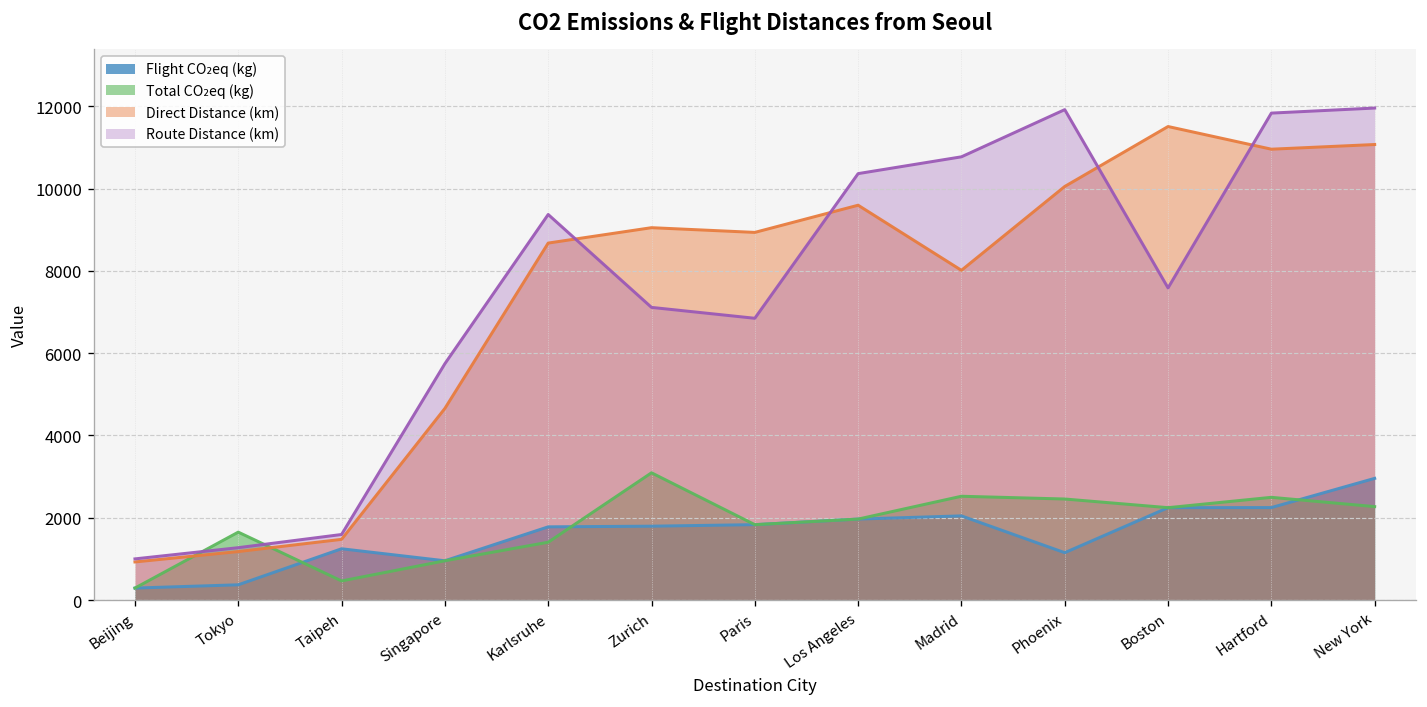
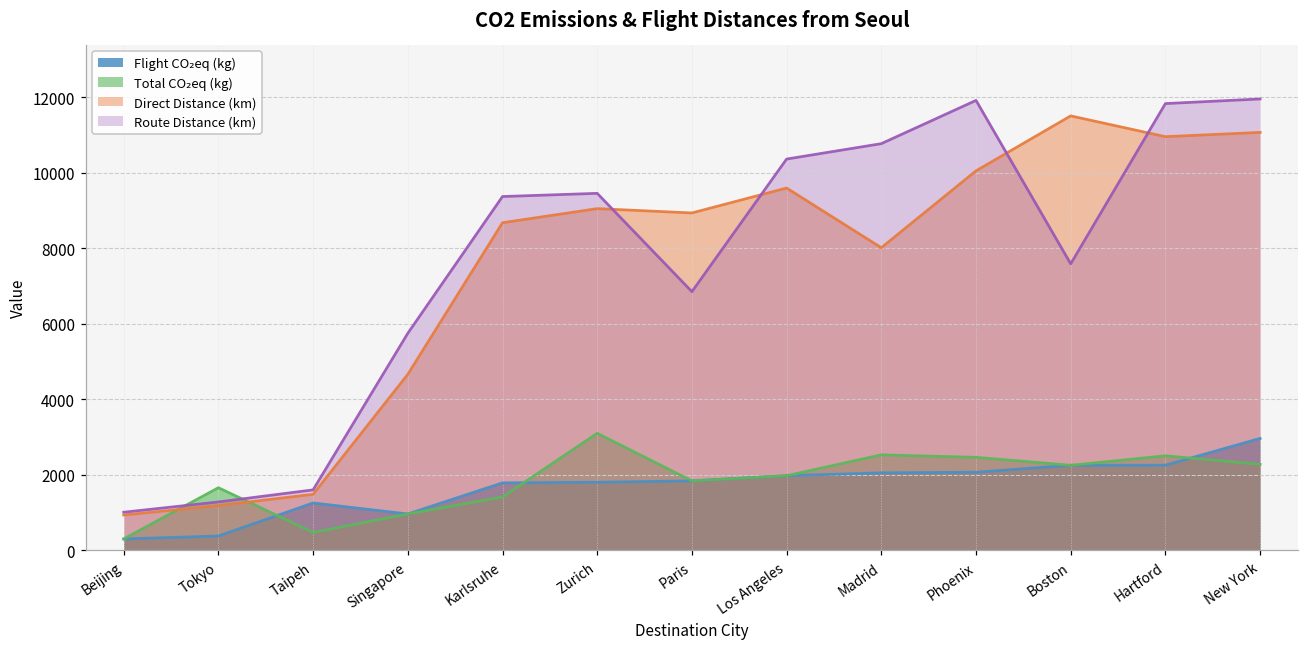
Route Distance (km), Zurich: 7100 -> 9500
Flight CO₂eq (kg), Phoenix: 1200 -> 2100
